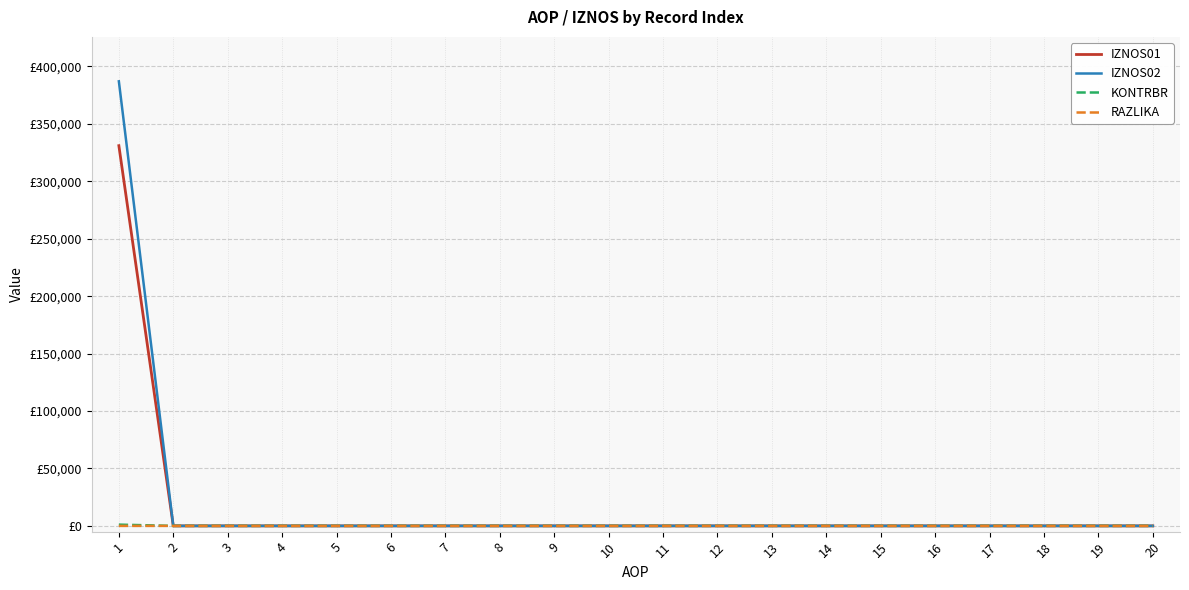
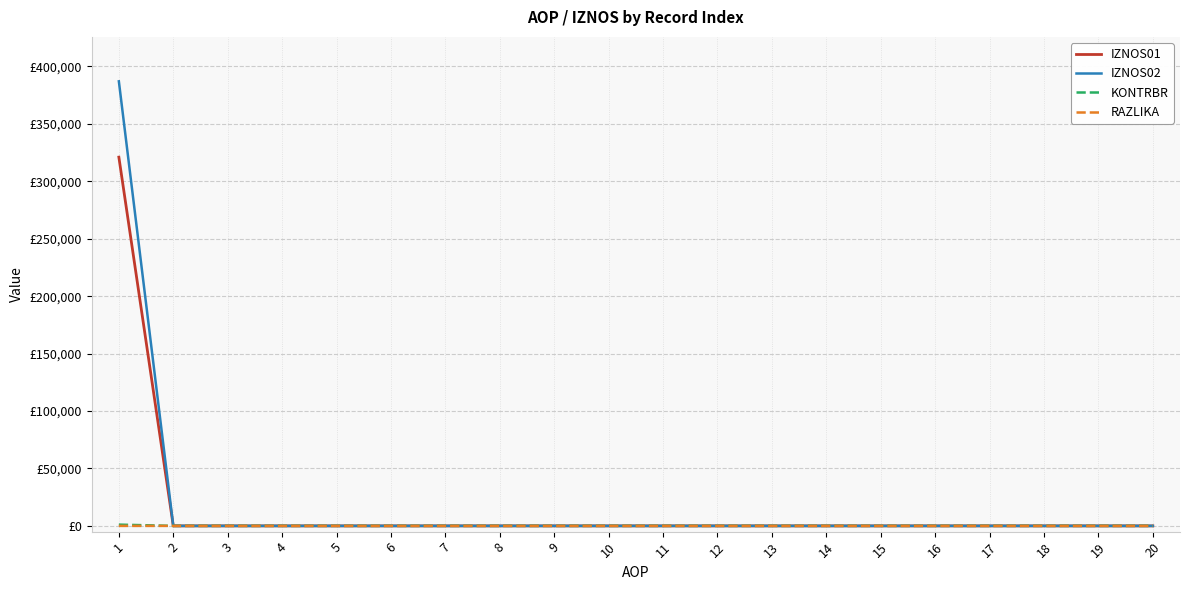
IZNOS01, 1: £331,000 -> £321,000
